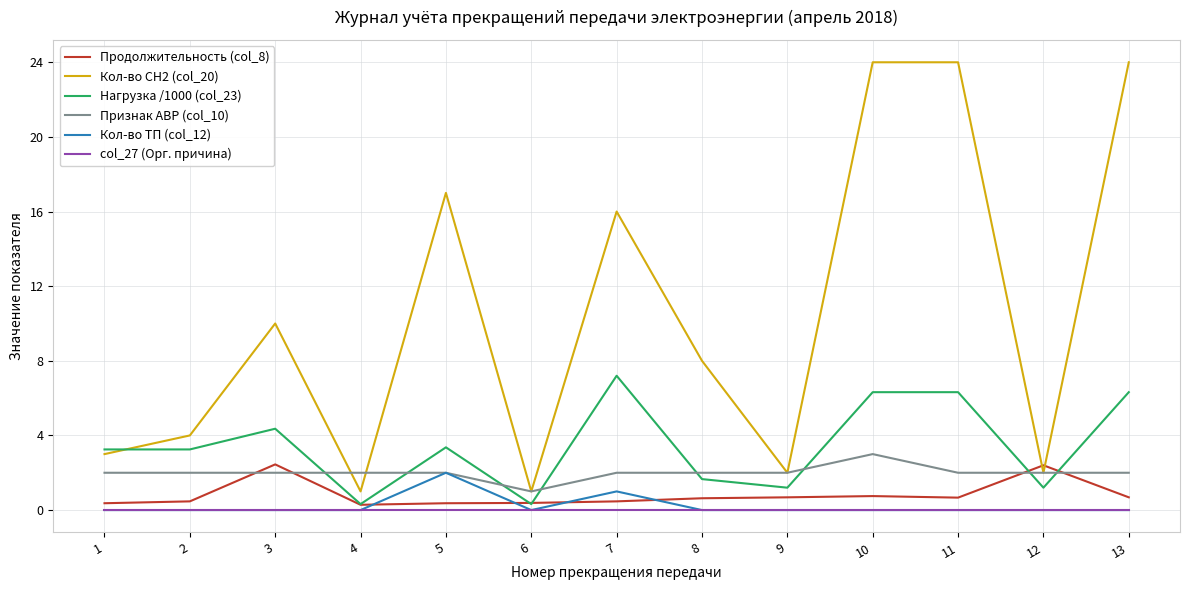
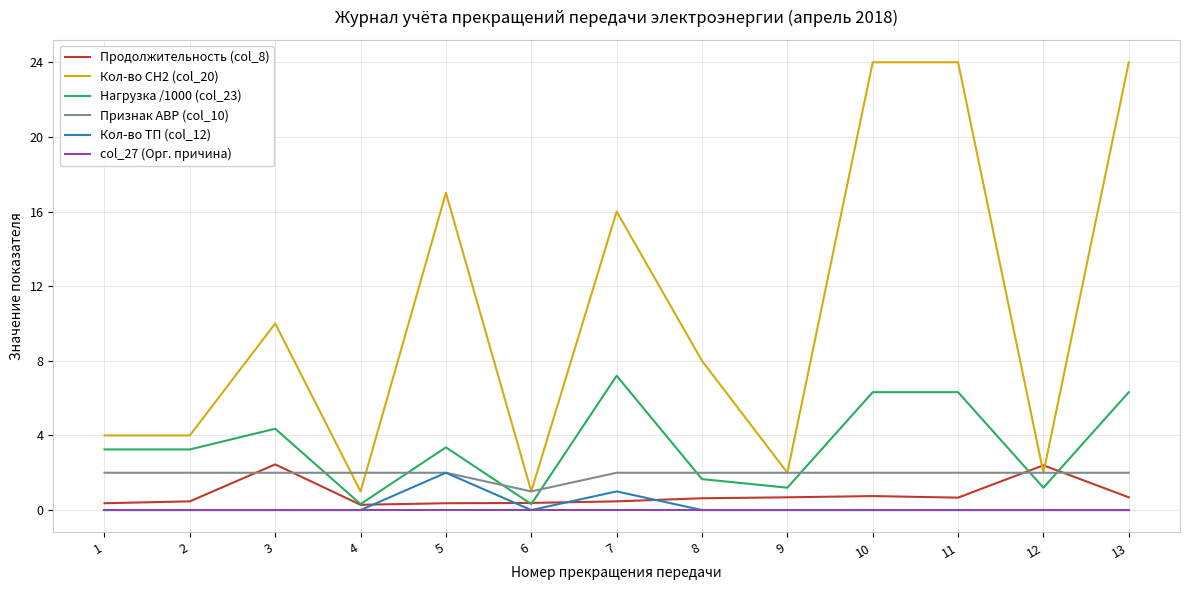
Кол-во СН2 (col_20), 1: 3 -> 4
Признак АВР (col_10), 10: 3 -> 2
